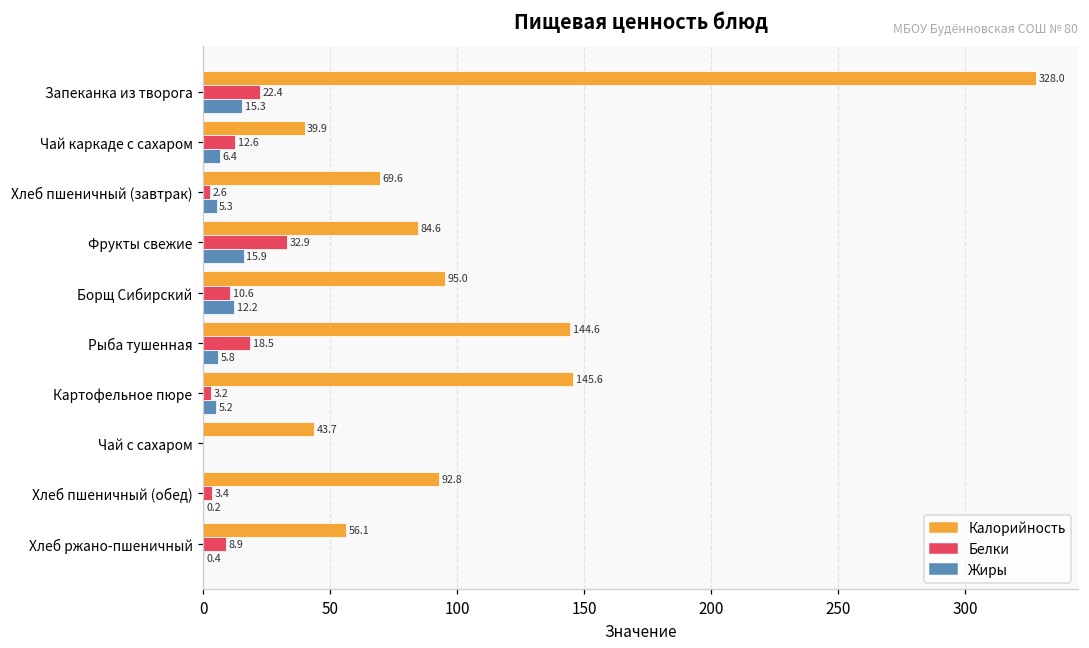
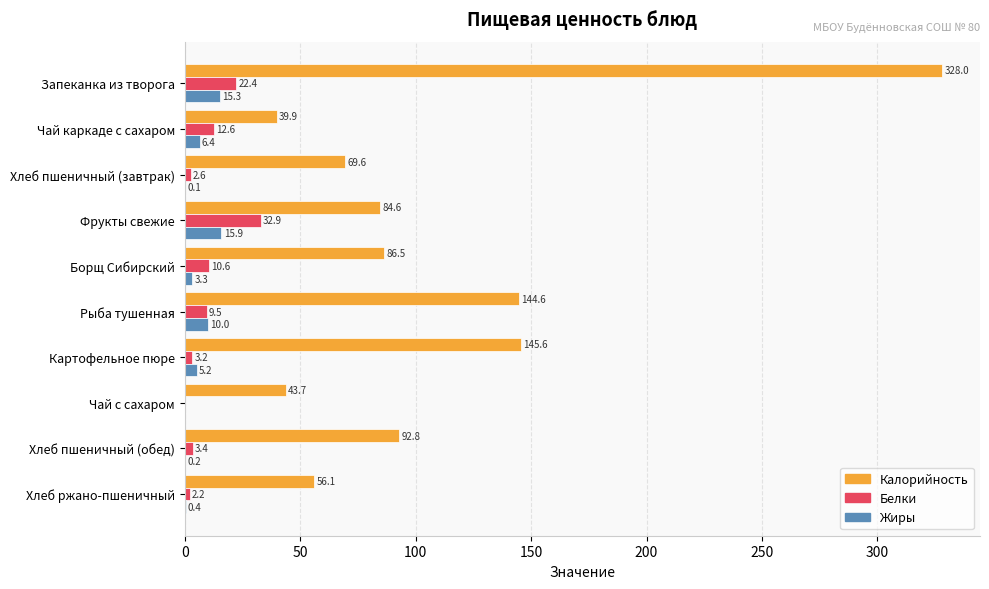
Жиры, Хлеб пшеничный (завтрак): 5.3 -> 0.1
Калорийность, Борщ Сибирский: 95.0 -> 86.5
Жиры, Борщ Сибирский: 12.2 -> 3.3
Белки, Рыба тушенная: 18.5 -> 9.5
Жиры, Рыба тушенная: 5.8 -> 10.0
Белки, Хлеб ржано-пшеничный: 8.9 -> 2.2
